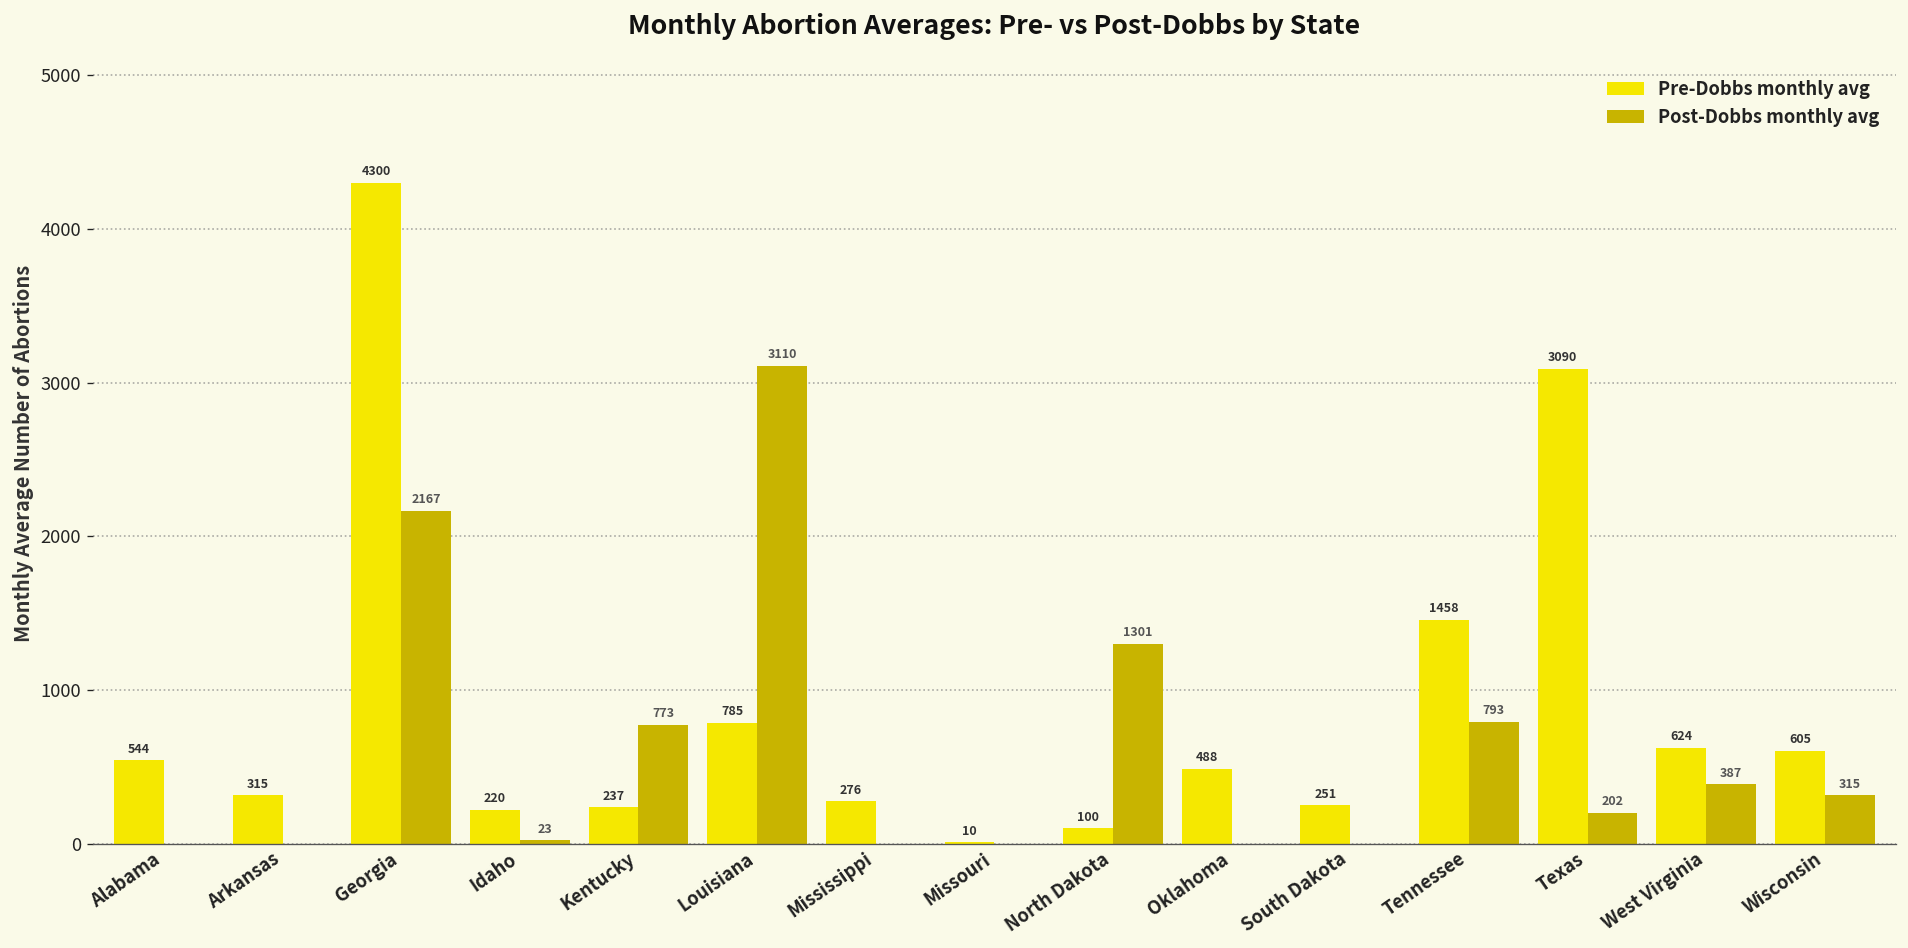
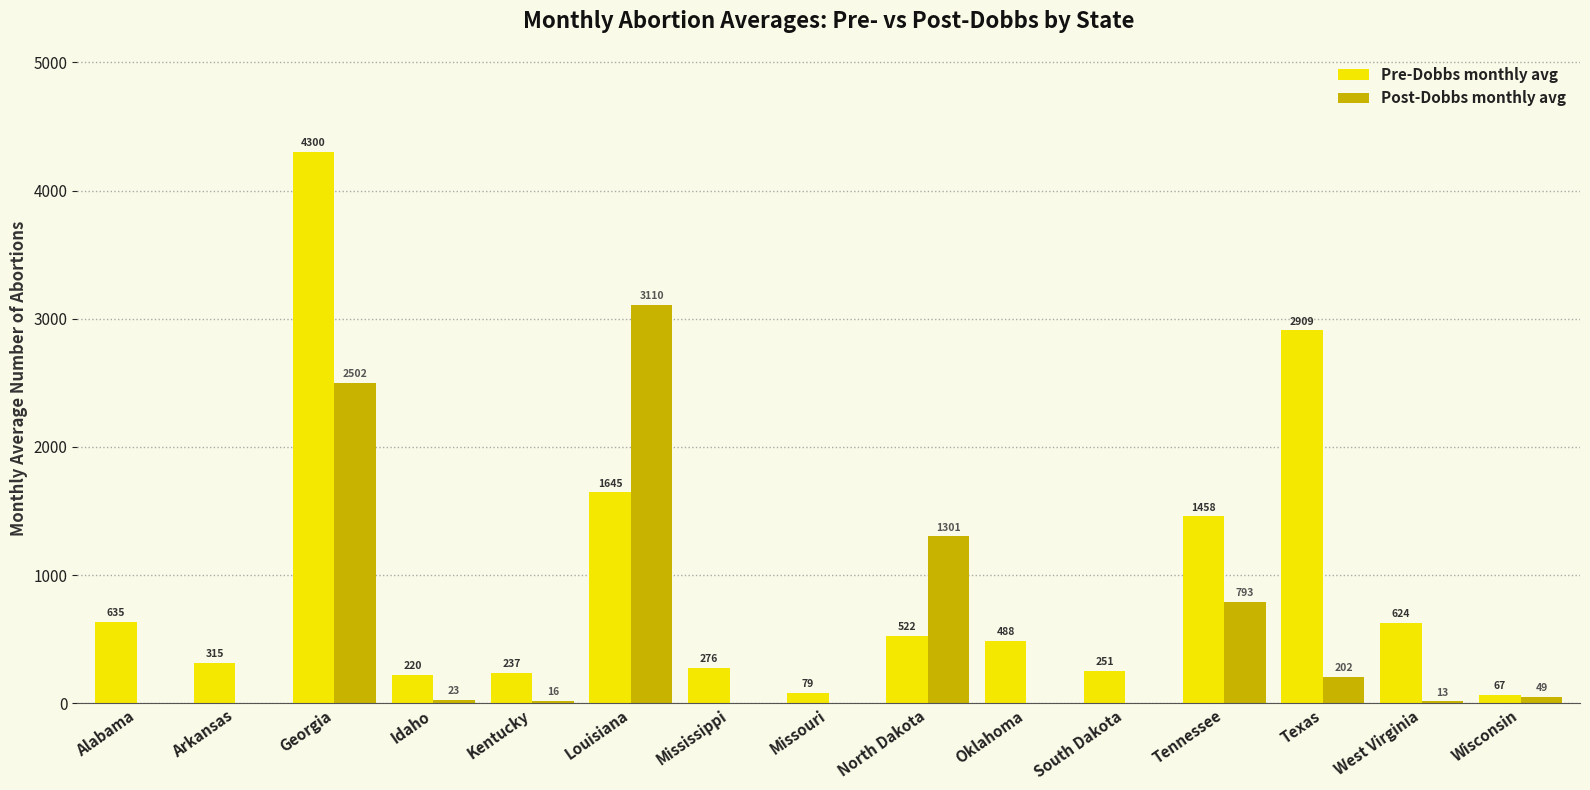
Pre-Dobbs monthly avg, Alabama: 544 -> 635
Post-Dobbs monthly avg, Georgia: 2167 -> 2502
Post-Dobbs monthly avg, Kentucky: 773 -> 16
Pre-Dobbs monthly avg, Louisiana: 785 -> 1645
Pre-Dobbs monthly avg, Missouri: 10 -> 79
Pre-Dobbs monthly avg, North Dakota: 100 -> 522
Pre-Dobbs monthly avg, Texas: 3090 -> 2909
Post-Dobbs monthly avg, West Virginia: 387 -> 13
Pre-Dobbs monthly avg, Wisconsin: 605 -> 67
Post-Dobbs monthly avg, Wisconsin: 315 -> 49
